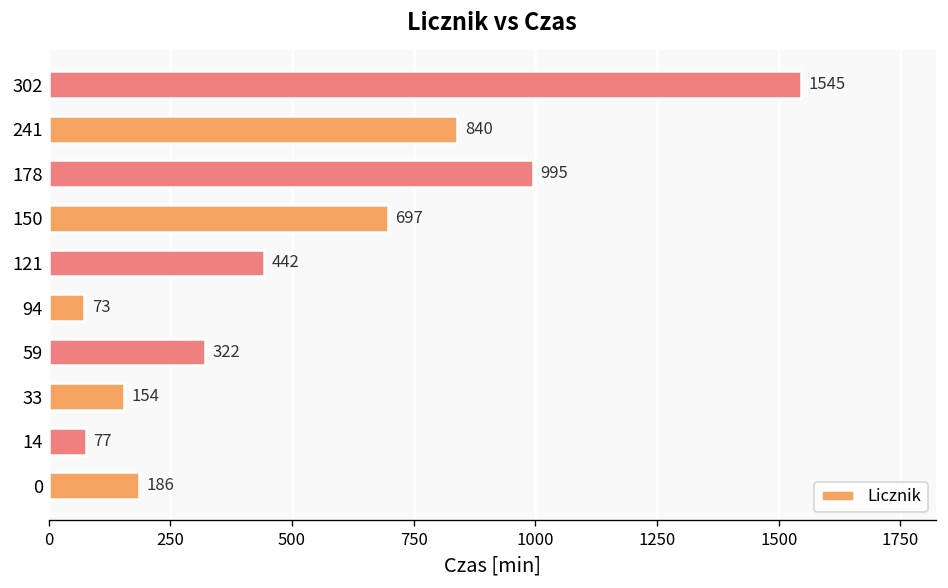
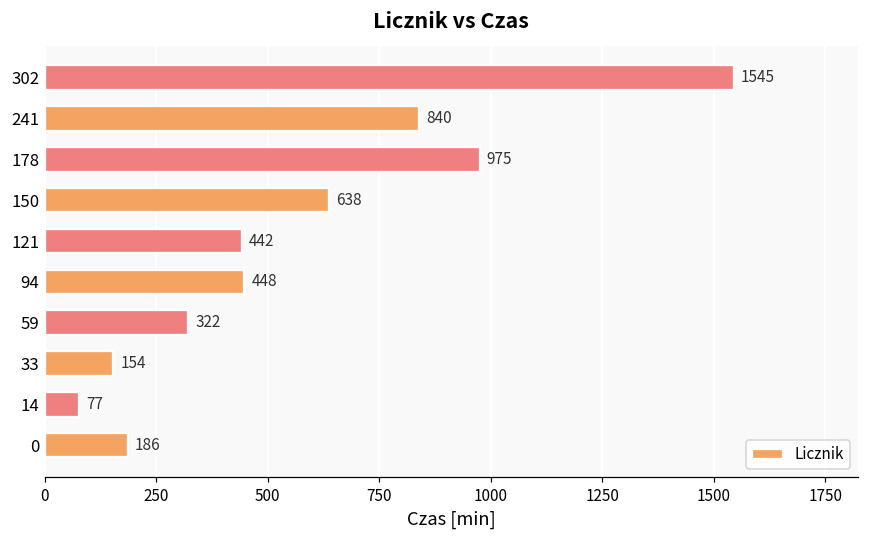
178: 995 -> 975
150: 697 -> 638
94: 73 -> 448
